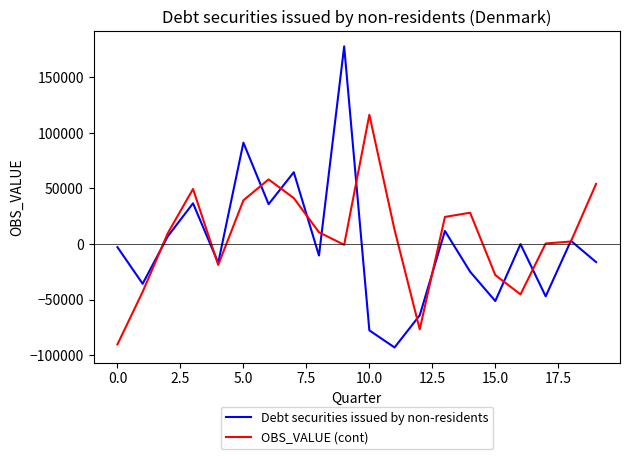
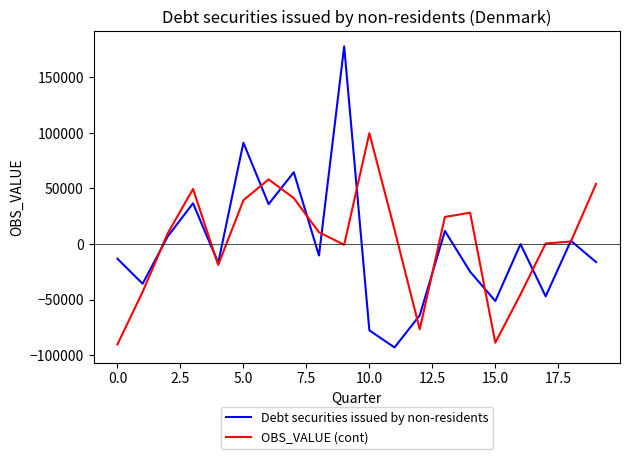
Debt securities issued by non-residents, 0.0: -3000 -> -13000
OBS_VALUE (cont), 10.0: 116000 -> 100000
OBS_VALUE (cont), 15.0: -28000 -> -89000
